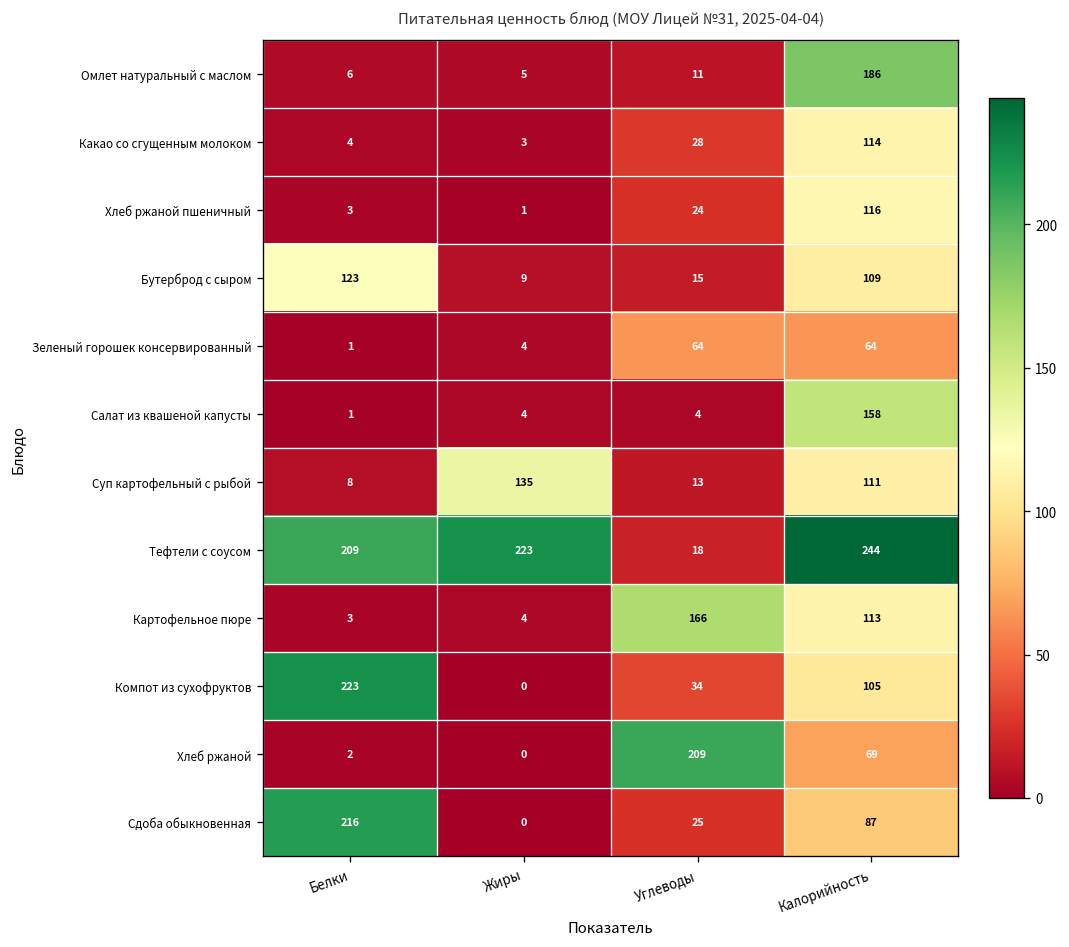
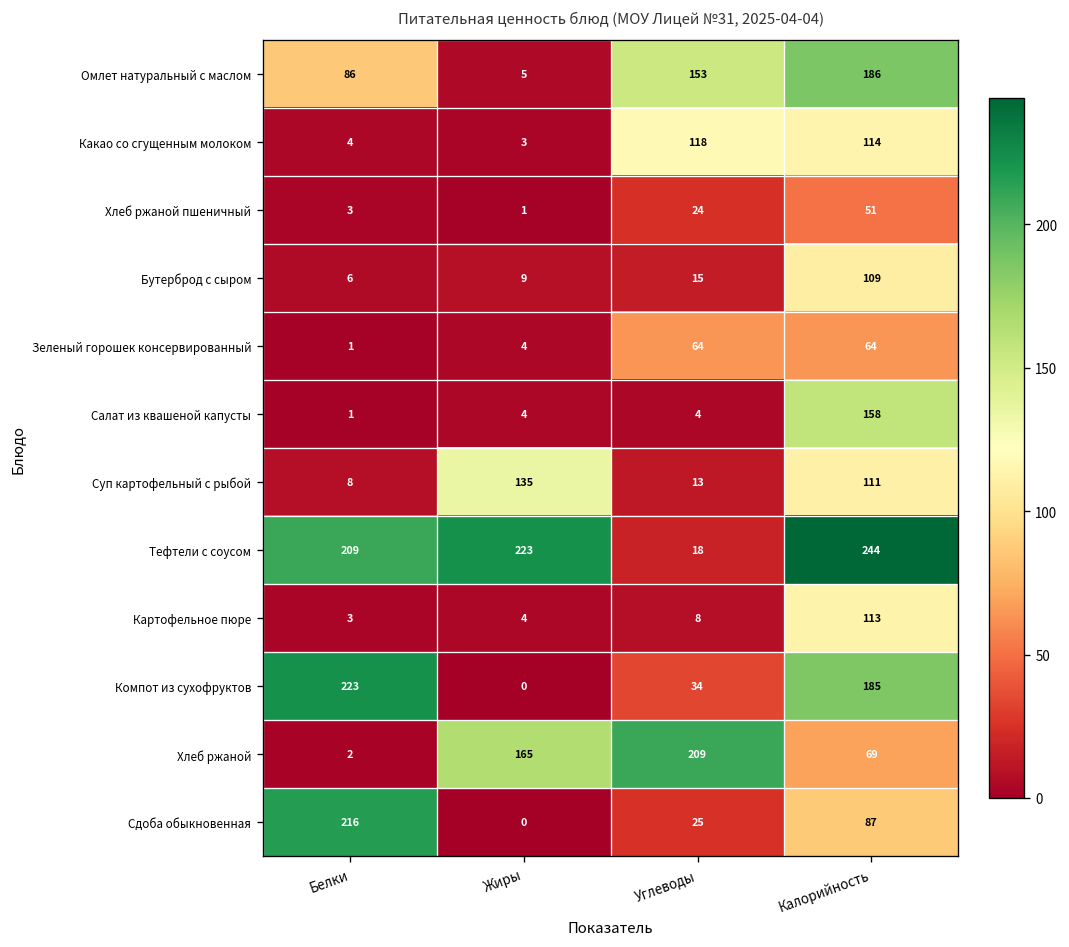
Омлет натуральный с маслом, Белки: 6 -> 86
Омлет натуральный с маслом, Углеводы: 11 -> 153
Какао со сгущенным молоком, Углеводы: 28 -> 118
Хлеб ржаной пшеничный, Калорийность: 116 -> 51
Бутерброд с сыром, Белки: 123 -> 6
Картофельное пюре, Углеводы: 166 -> 8
Компот из сухофруктов, Калорийность: 105 -> 185
Хлеб ржаной, Жиры: 0 -> 165
